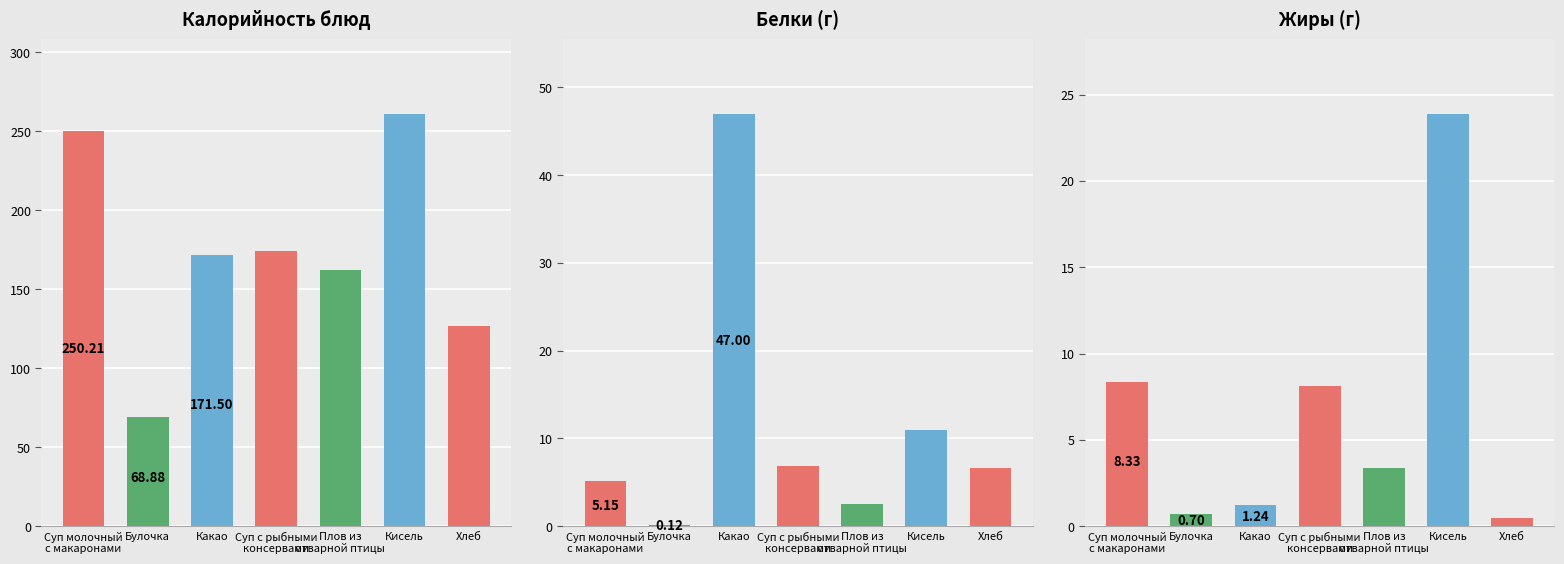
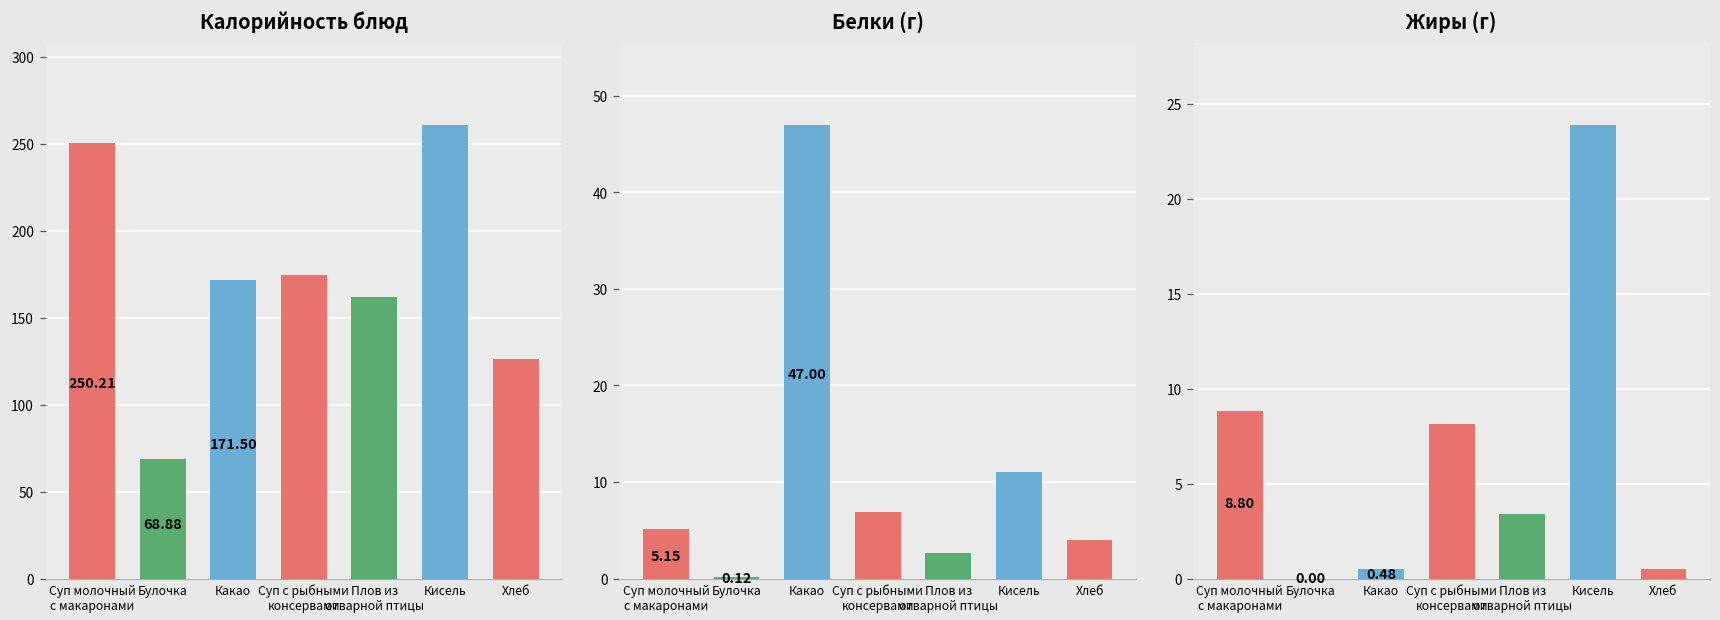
Белки (г), Хлеб: 7 -> 4
Жиры (г), Суп молочный с макаронами: 8.33 -> 8.80
Жиры (г), Булочка: 0.70 -> 0.00
Жиры (г), Какао: 1.24 -> 0.48
